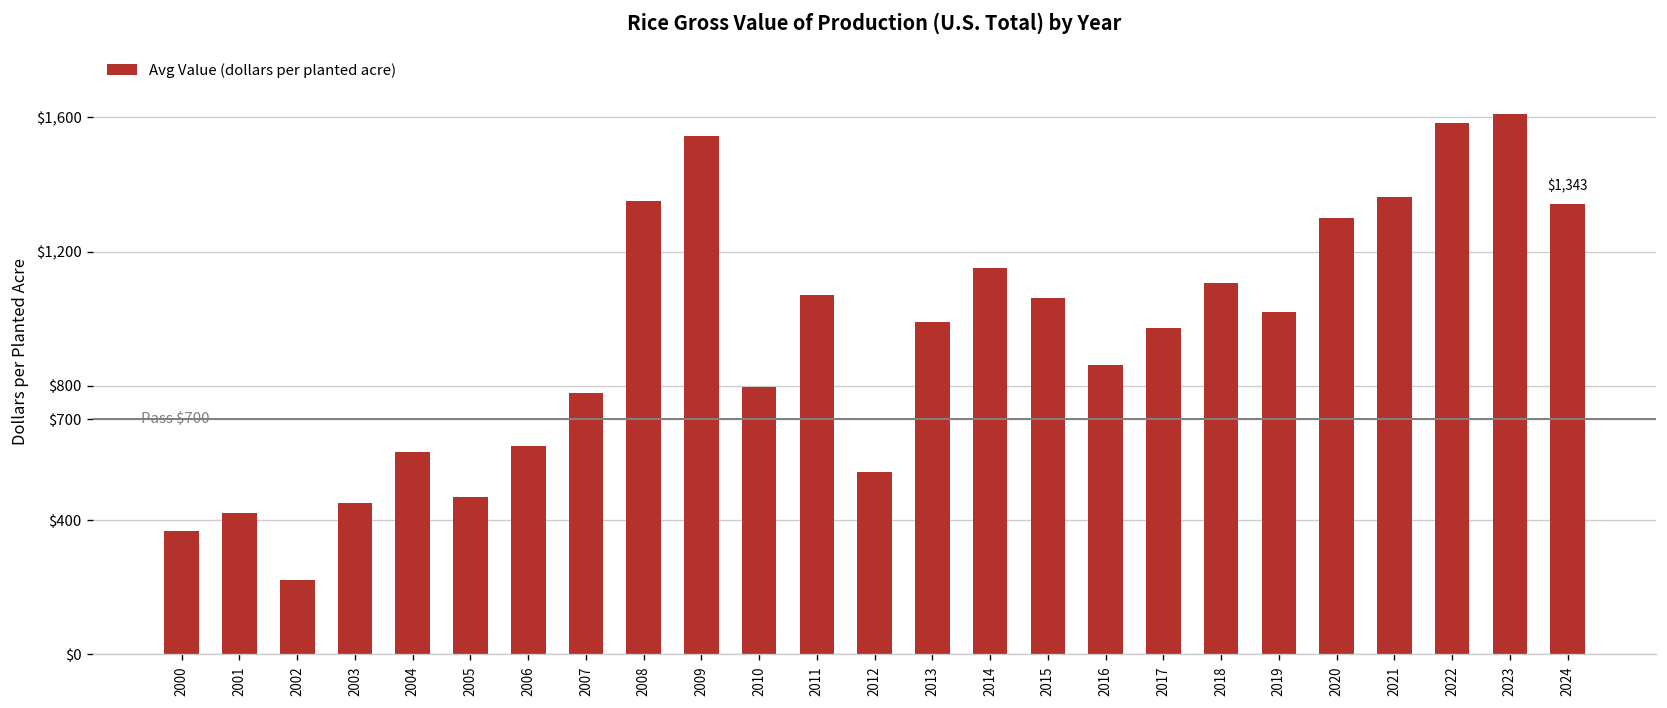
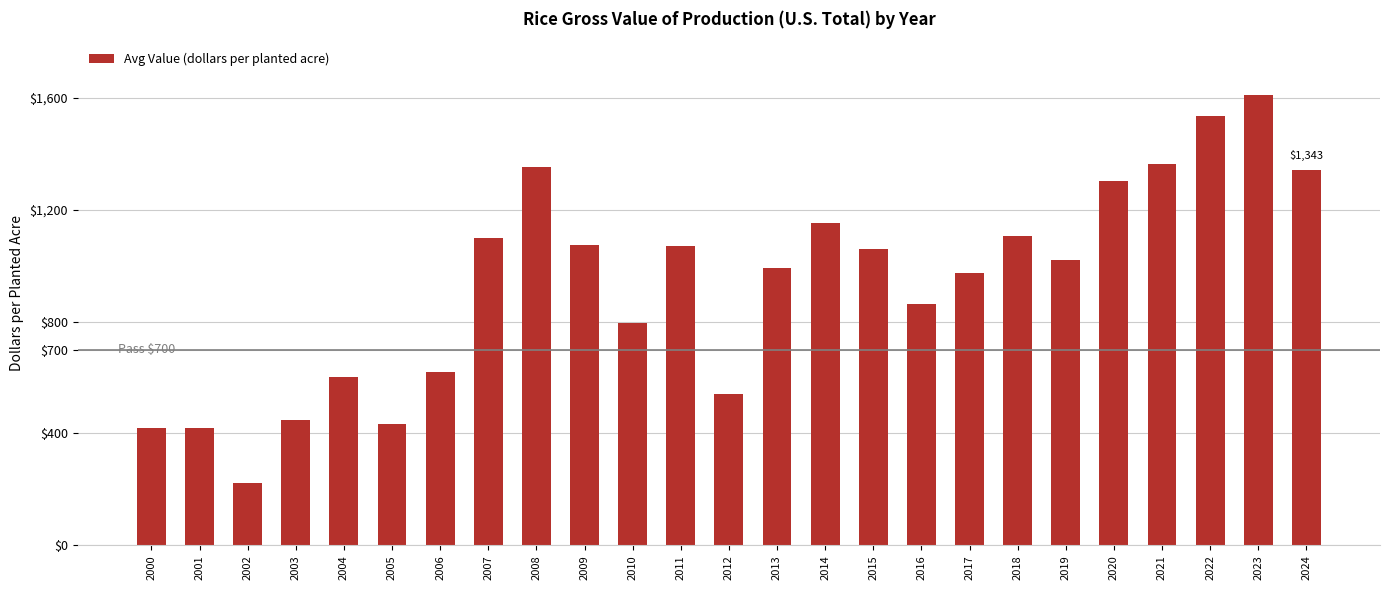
2000: $370 -> $420
2005: $470 -> $430
2007: $780 -> $1,100
2009: $1,540 -> $1,070
2022: $1,580 -> $1,530
